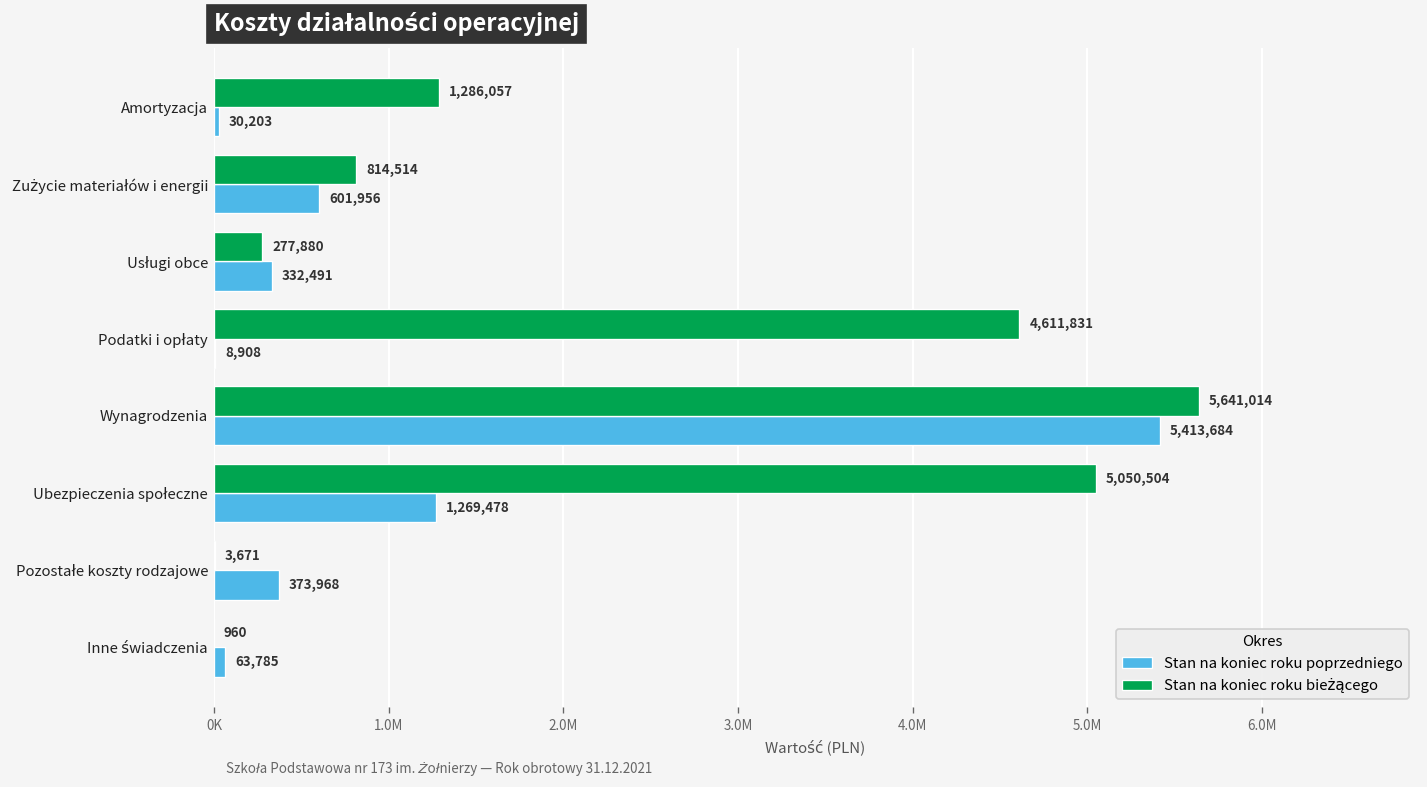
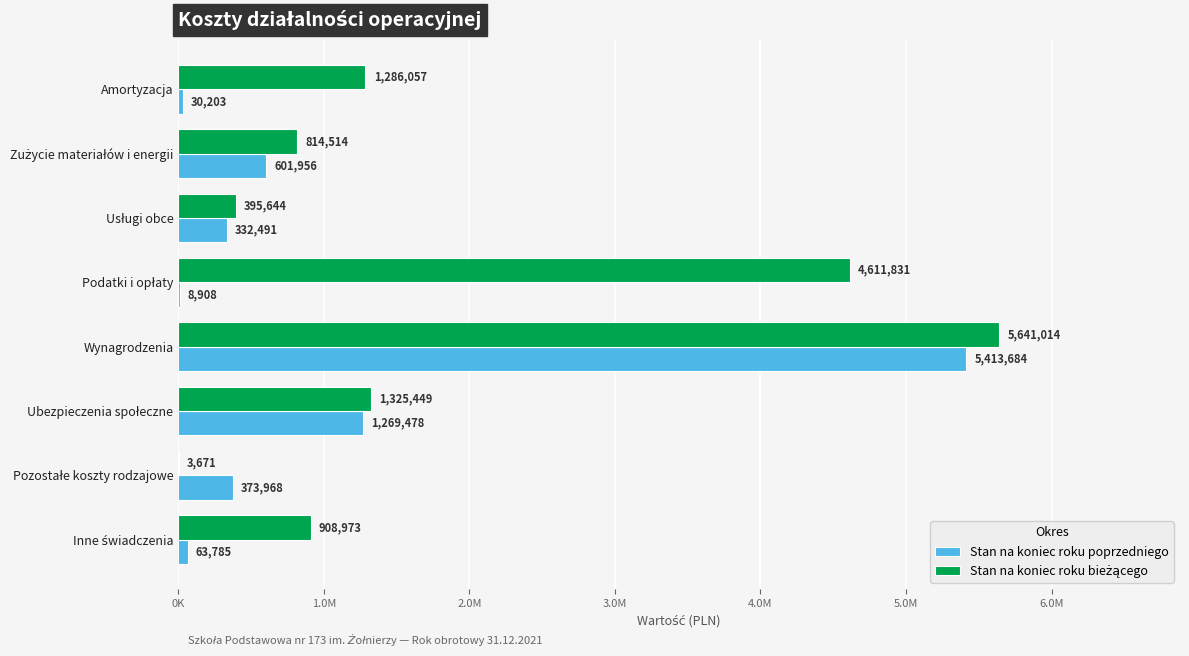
Stan na koniec roku bieżącego, Usługi obce: 277,880 -> 395,644
Stan na koniec roku bieżącego, Ubezpieczenia społeczne: 5,050,504 -> 1,325,449
Stan na koniec roku bieżącego, Inne świadczenia: 960 -> 908,973
